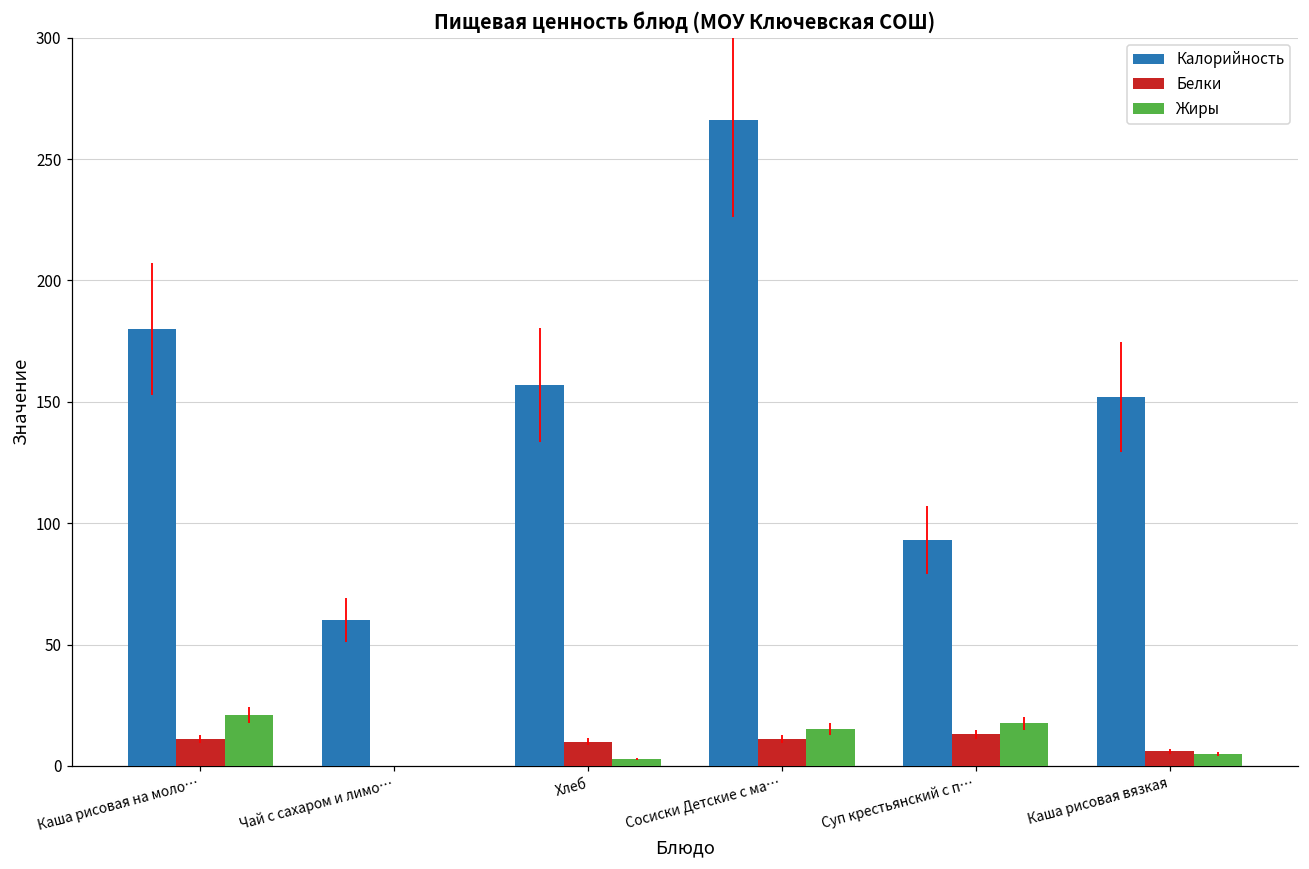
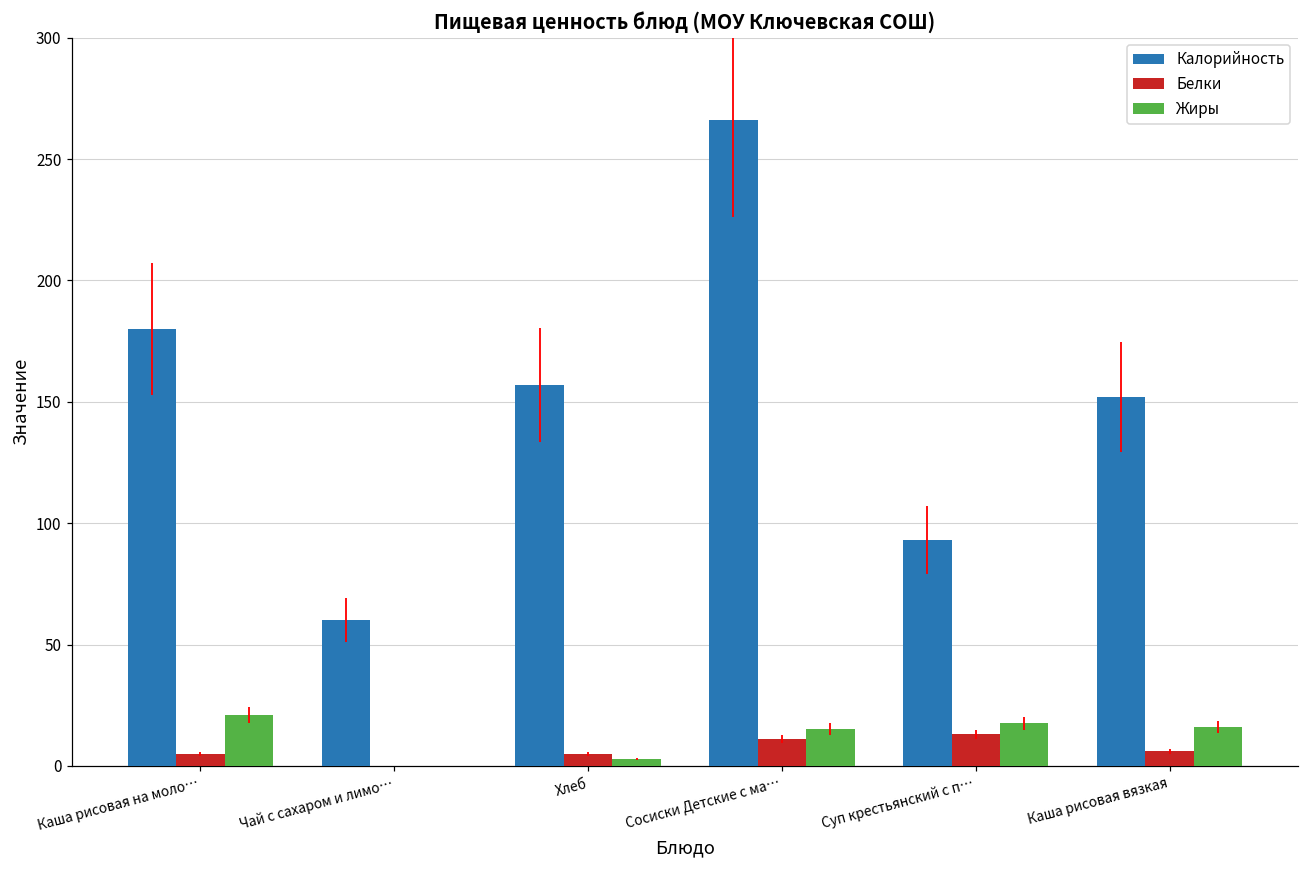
Белки, Каша рисовая на моло…: 11 -> 5
Белки, Хлеб: 10 -> 5
Жиры, Каша рисовая вязкая: 5 -> 16
